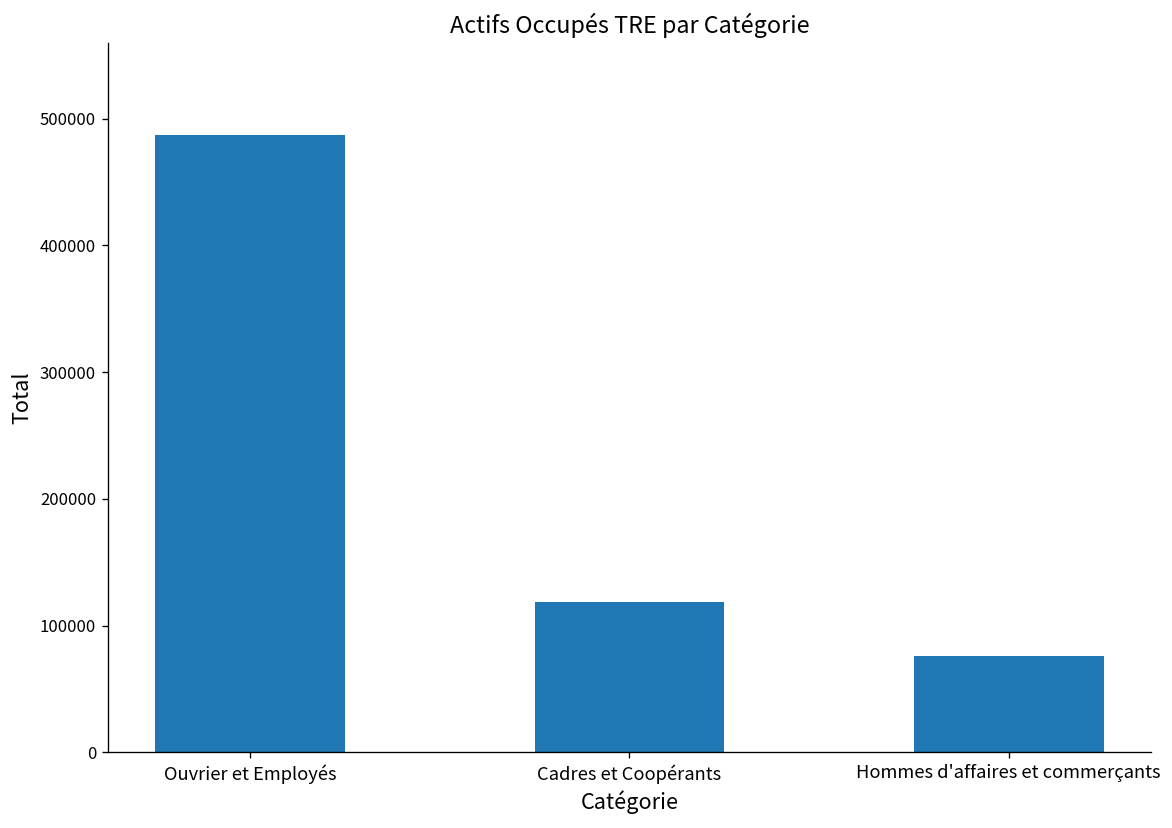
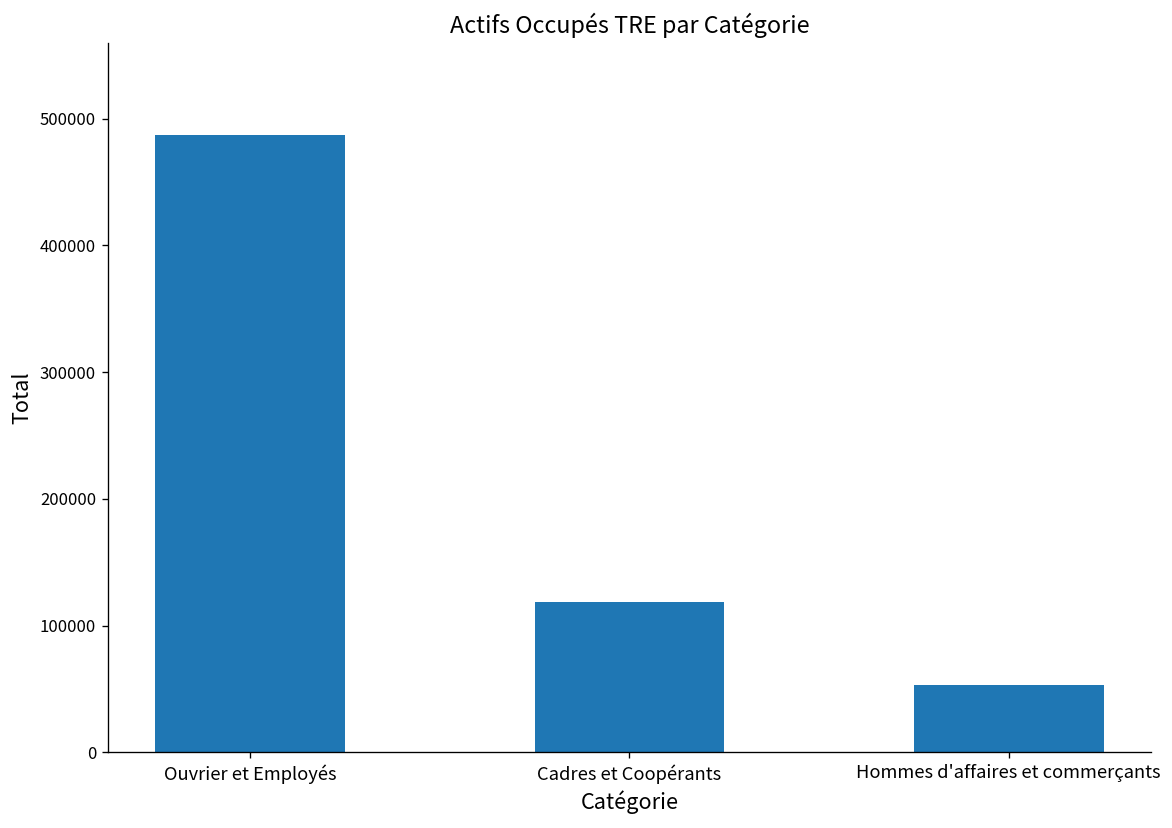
Hommes d'affaires et commerçants: 76000 -> 53000
